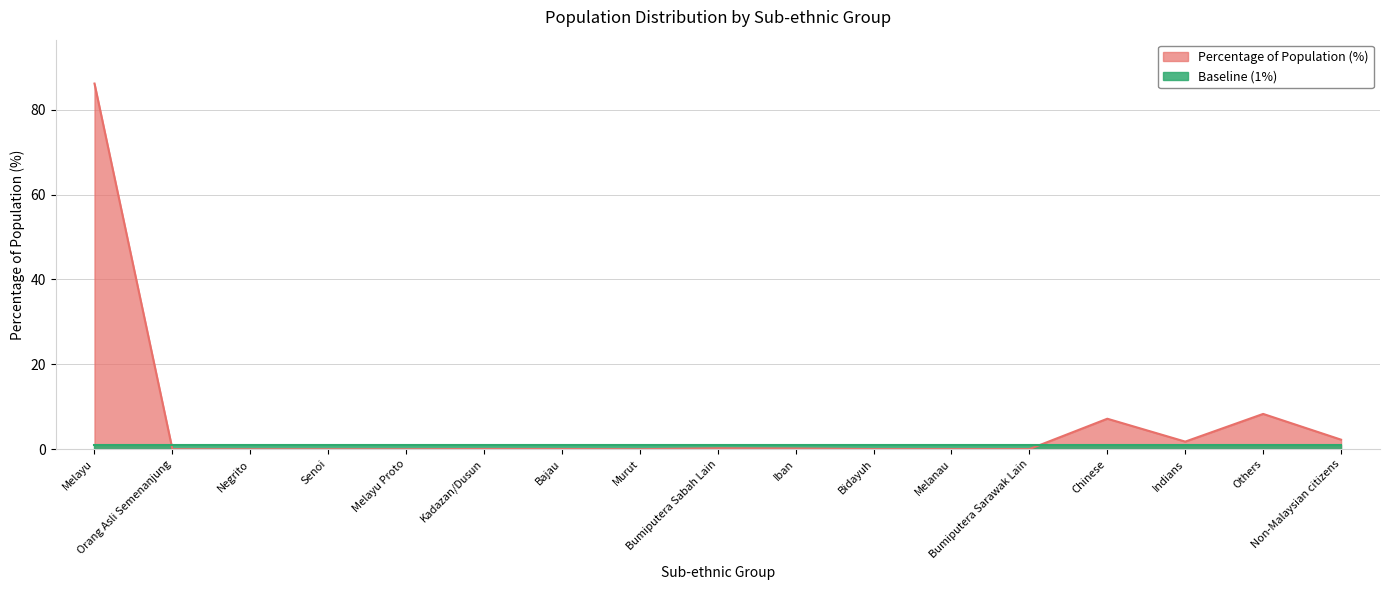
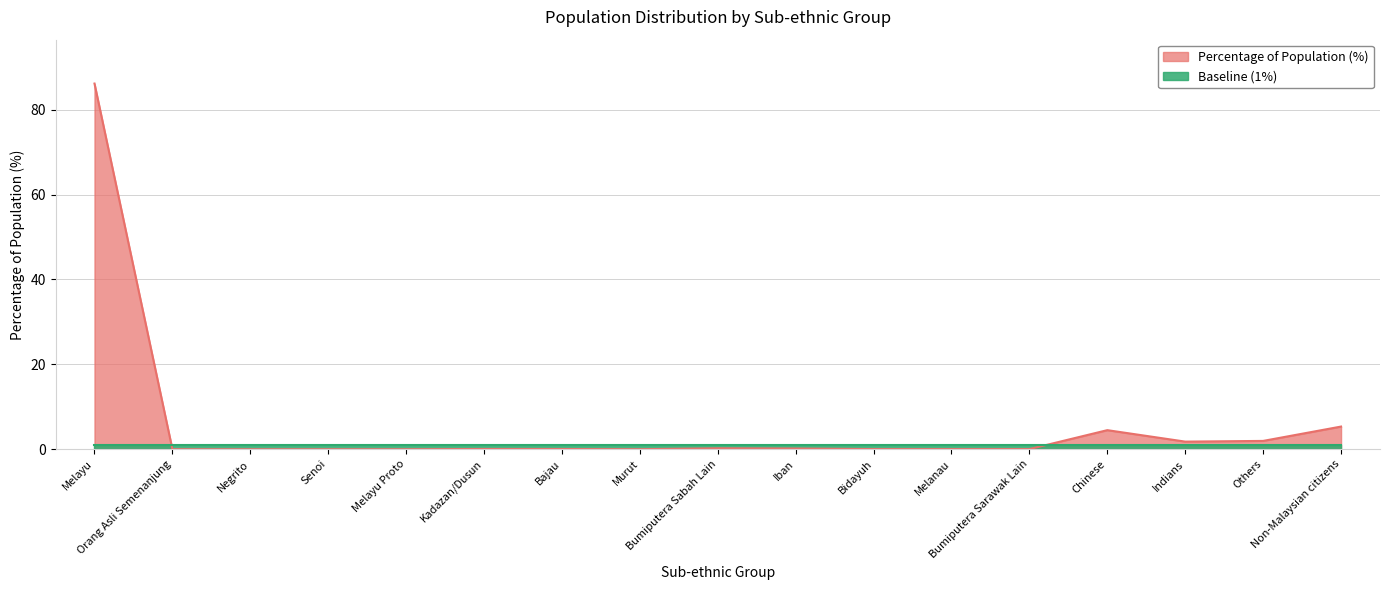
Percentage of Population (%), Chinese: 7 -> 4
Percentage of Population (%), Others: 8 -> 2
Percentage of Population (%), Non-Malaysian citizens: 2 -> 5
